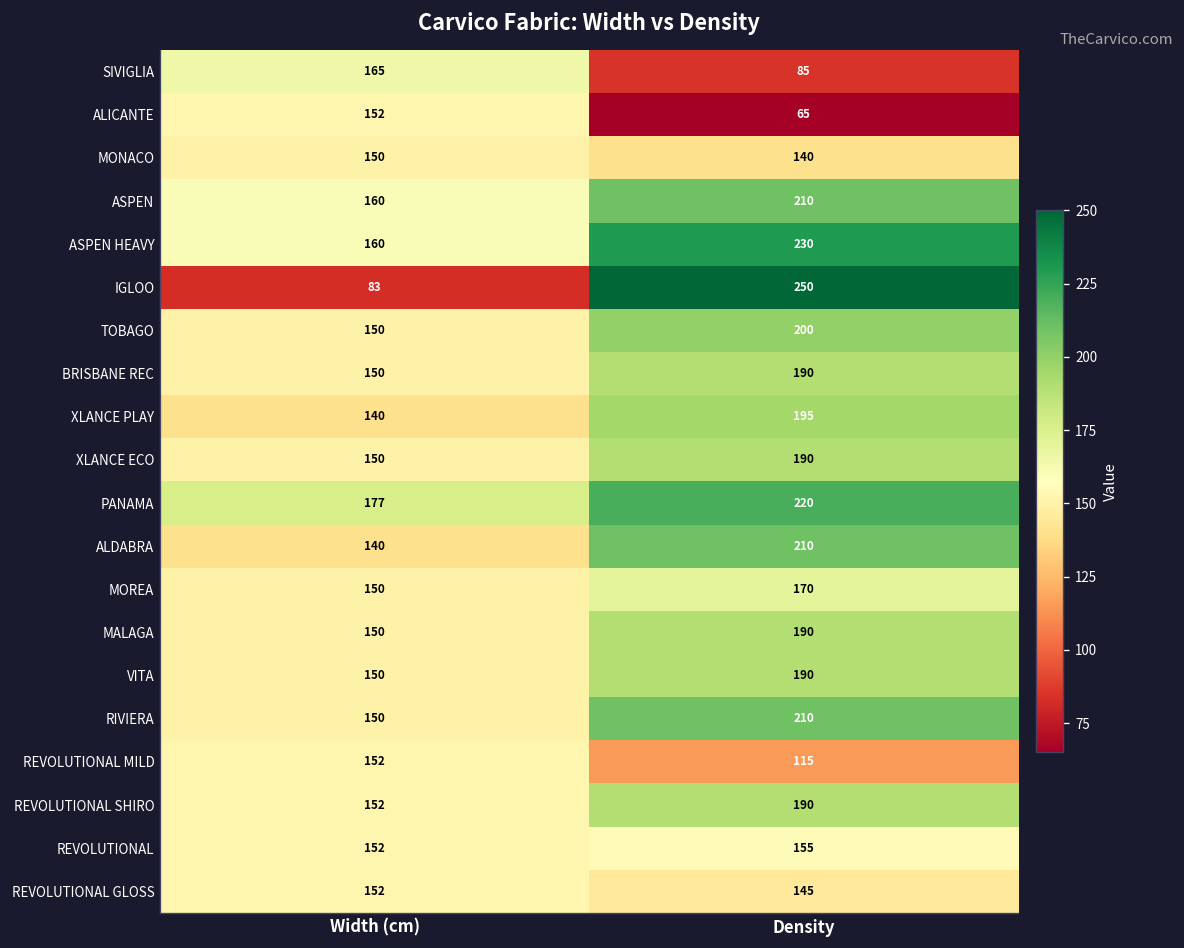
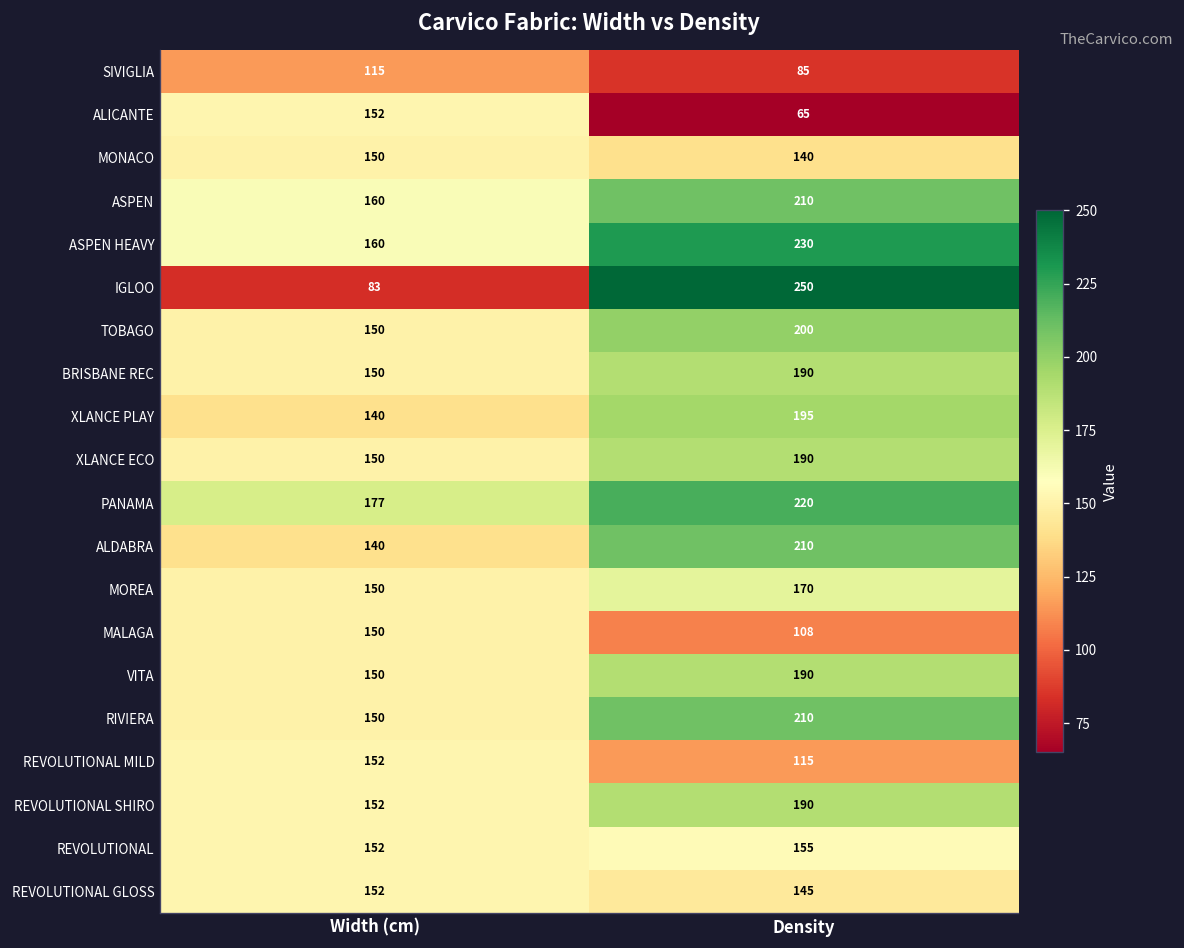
SIVIGLIA, Width (cm): 165 -> 115
MALAGA, Density: 190 -> 108
